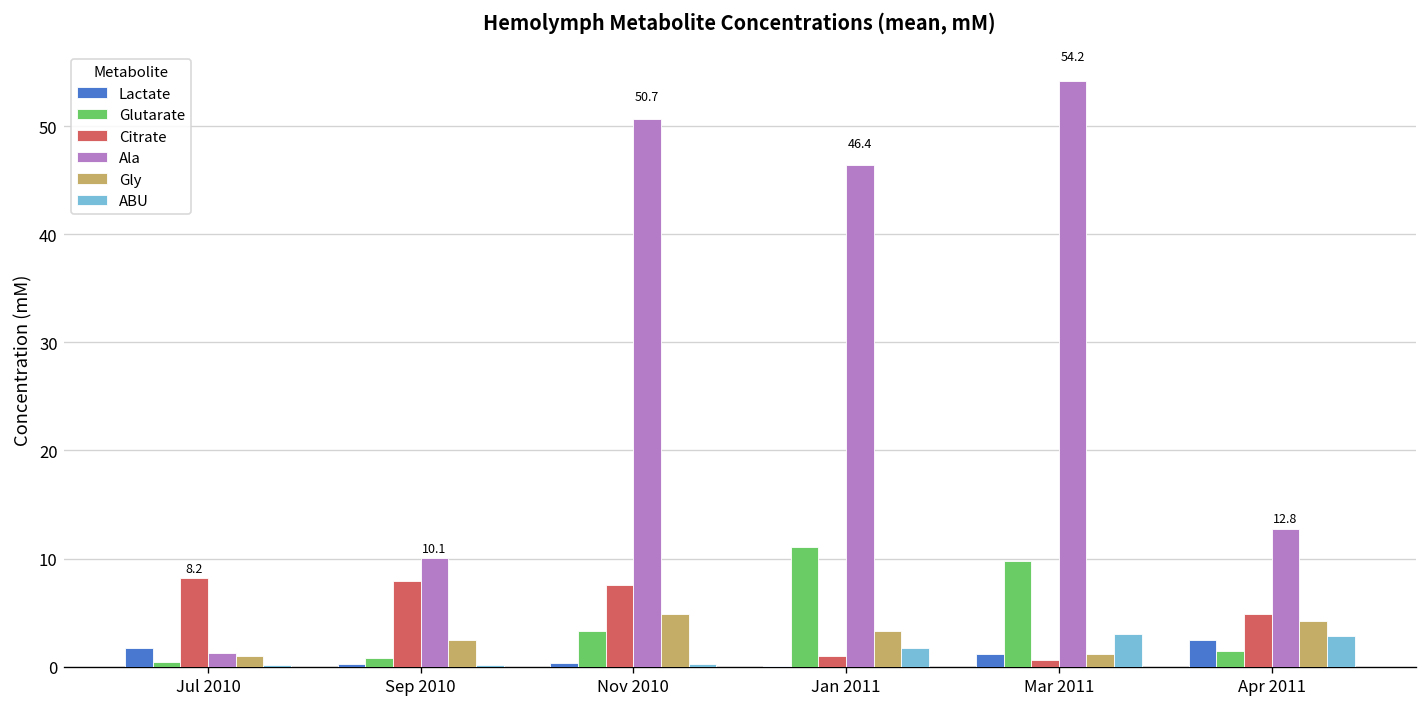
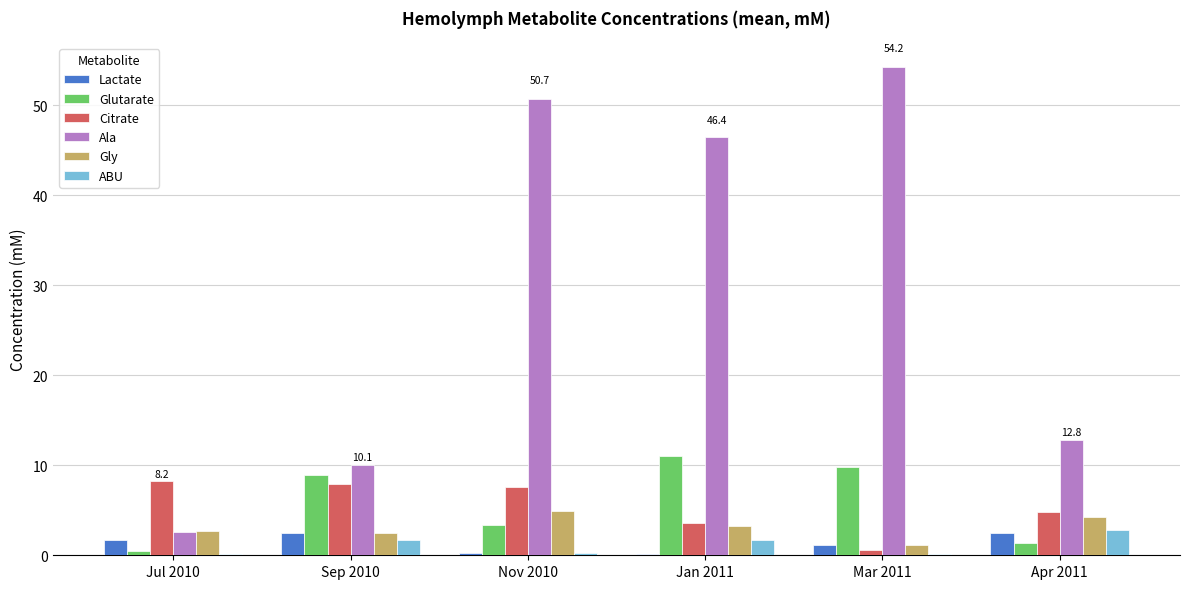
Ala, Jul 2010: 1 -> 3
Gly, Jul 2010: 1 -> 3
Lactate, Sep 2010: 0 -> 2
Glutarate, Sep 2010: 1 -> 9
ABU, Sep 2010: 0 -> 2
Citrate, Jan 2011: 1 -> 4
ABU, Mar 2011: 3 -> 0
